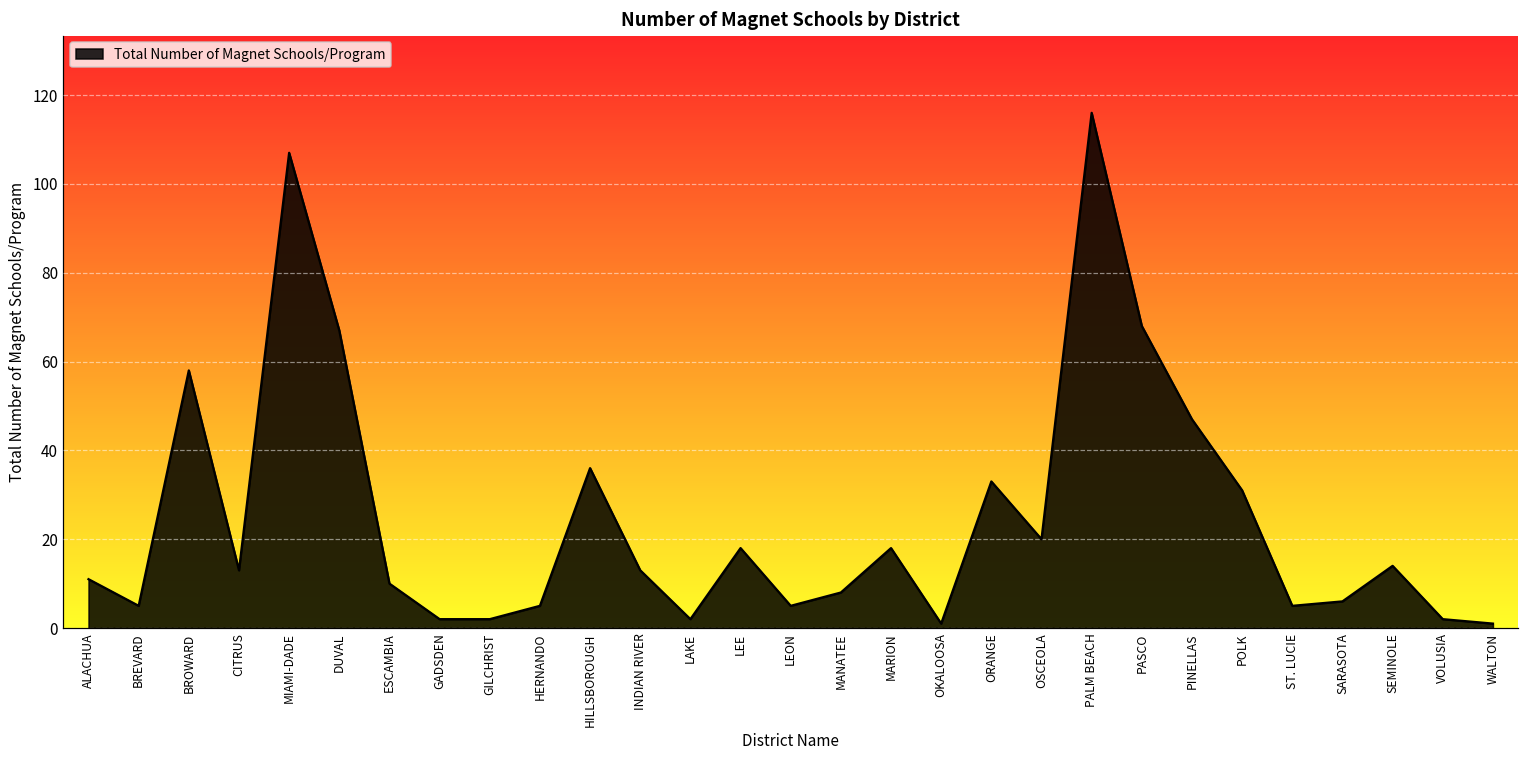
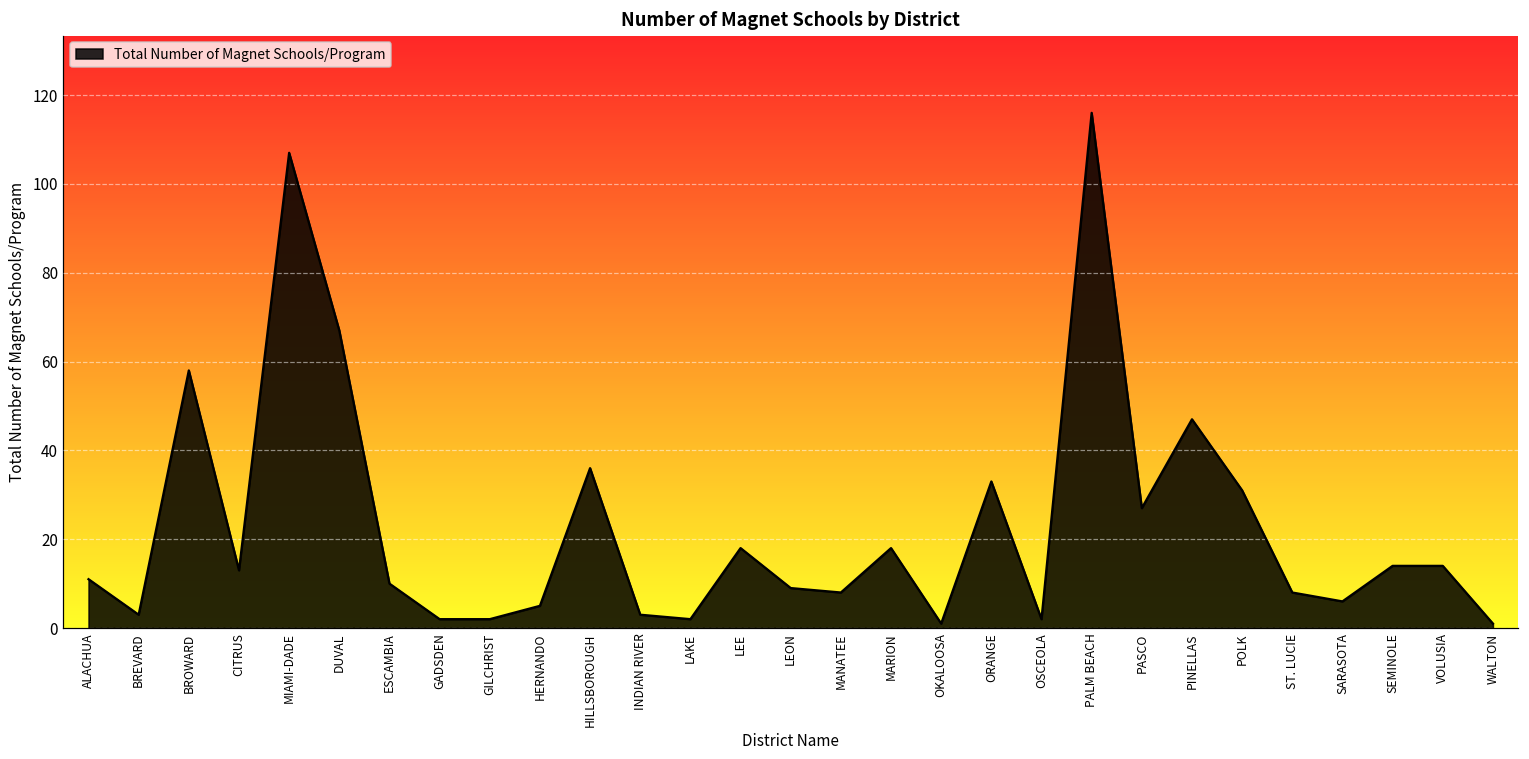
BREVARD: 5 -> 3
INDIAN RIVER: 13 -> 3
LEON: 5 -> 9
OSCEOLA: 20 -> 2
PASCO: 68 -> 27
ST. LUCIE: 5 -> 8
VOLUSIA: 2 -> 14
